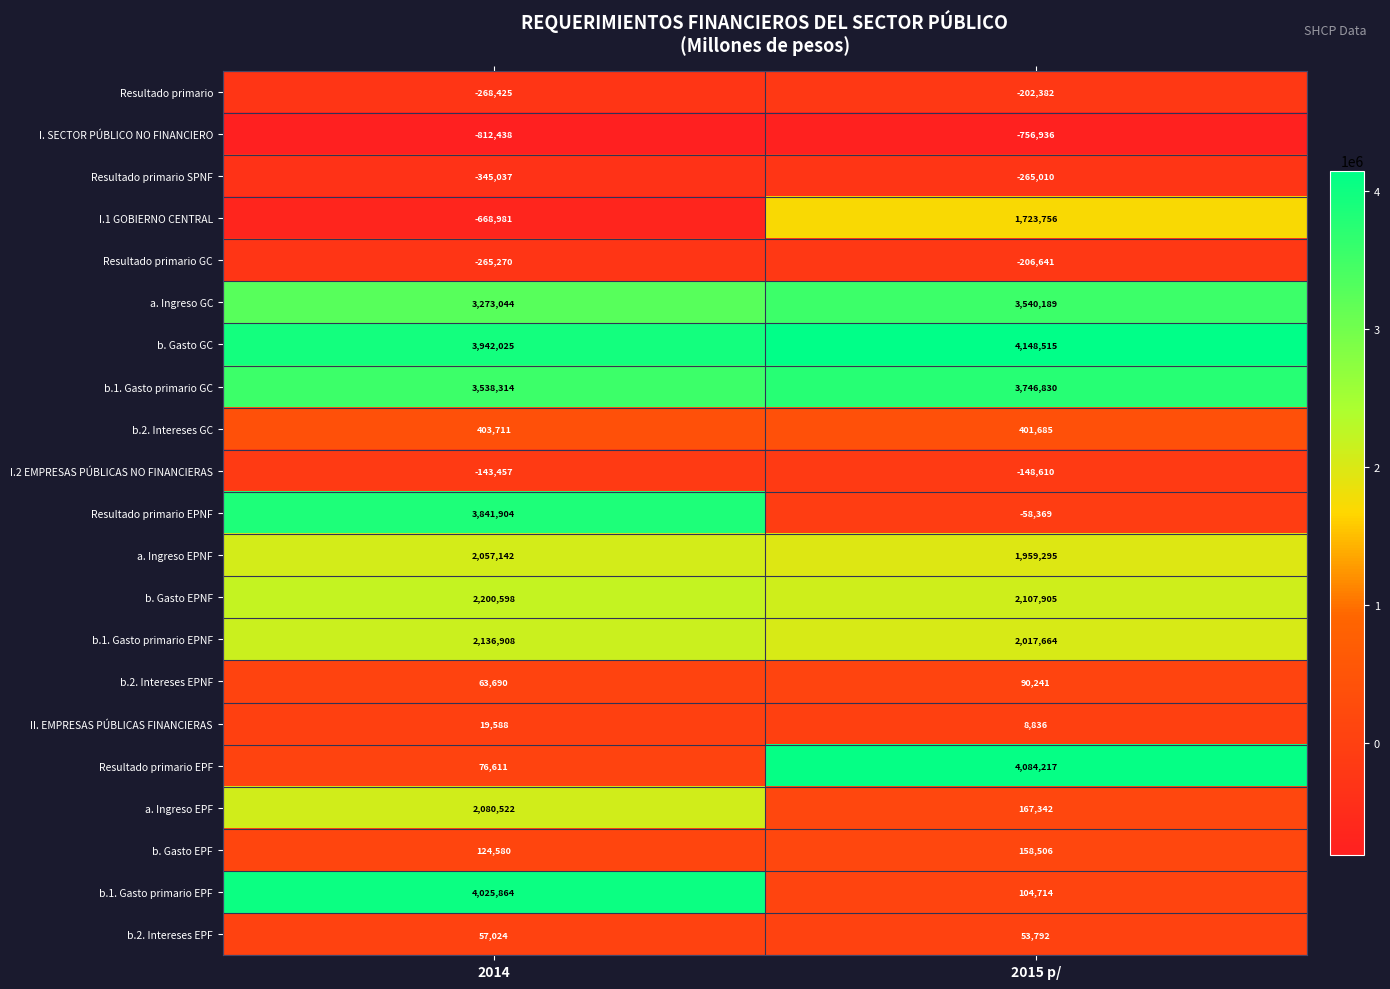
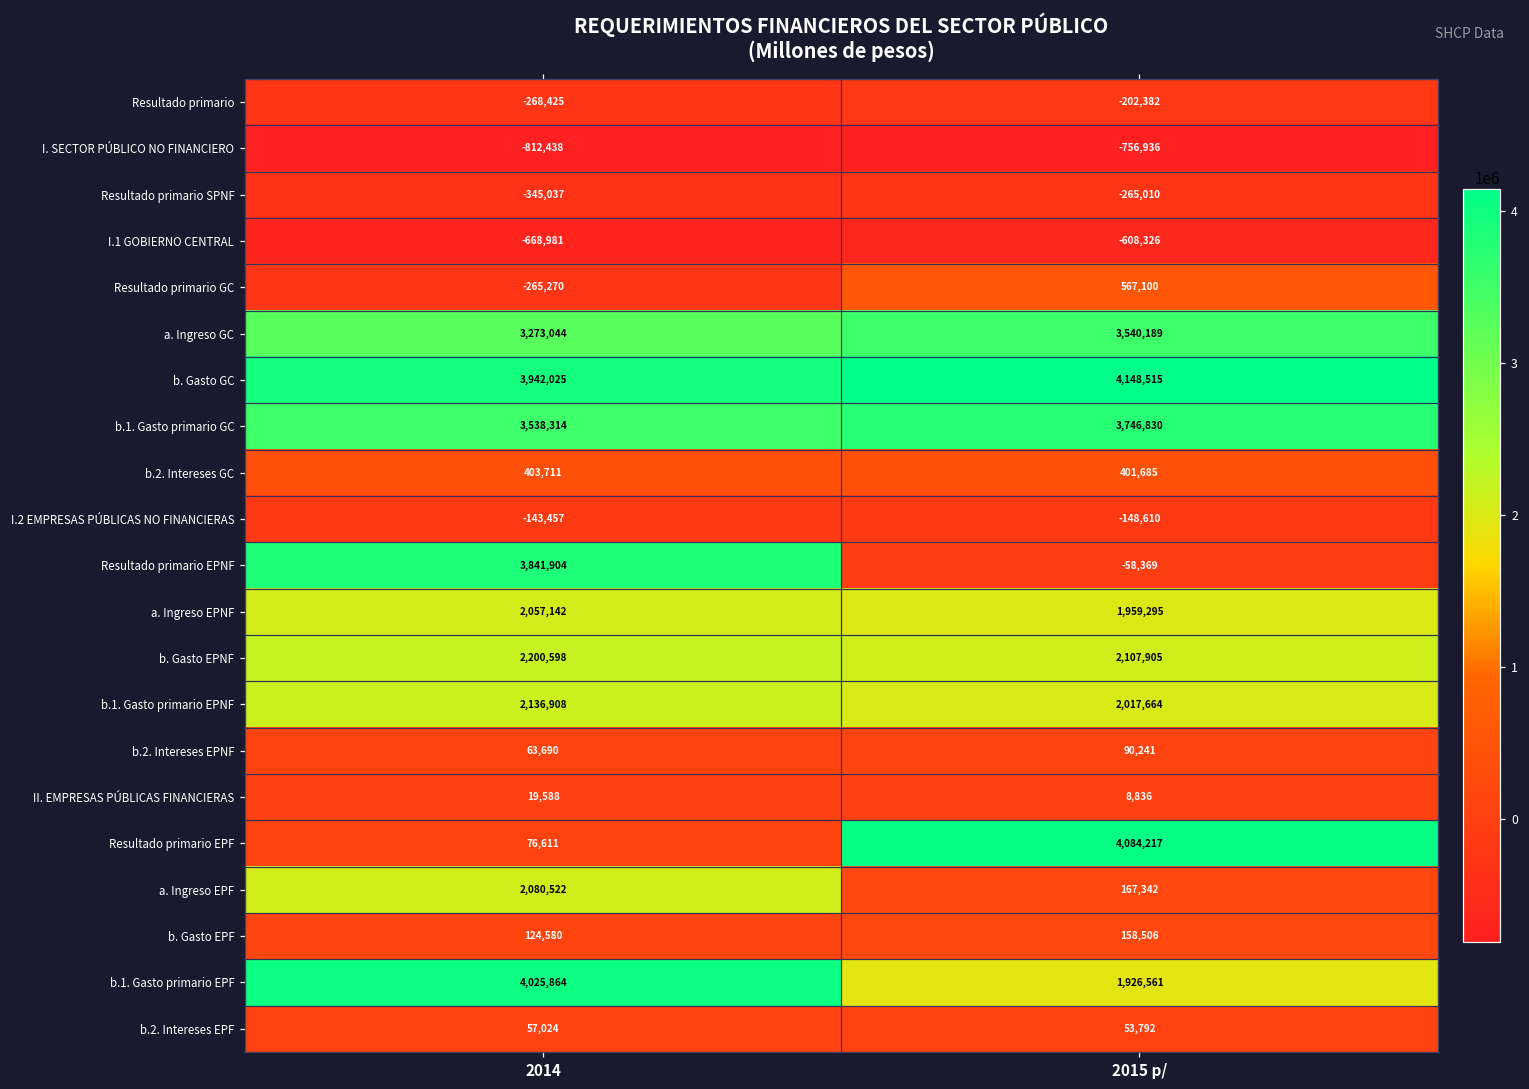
I.1 GOBIERNO CENTRAL, 2015 p/: 1,723,756 -> -608,326
Resultado primario GC, 2015 p/: -206,641 -> 567,100
b.1. Gasto primario EPF, 2015 p/: 104,714 -> 1,926,561
